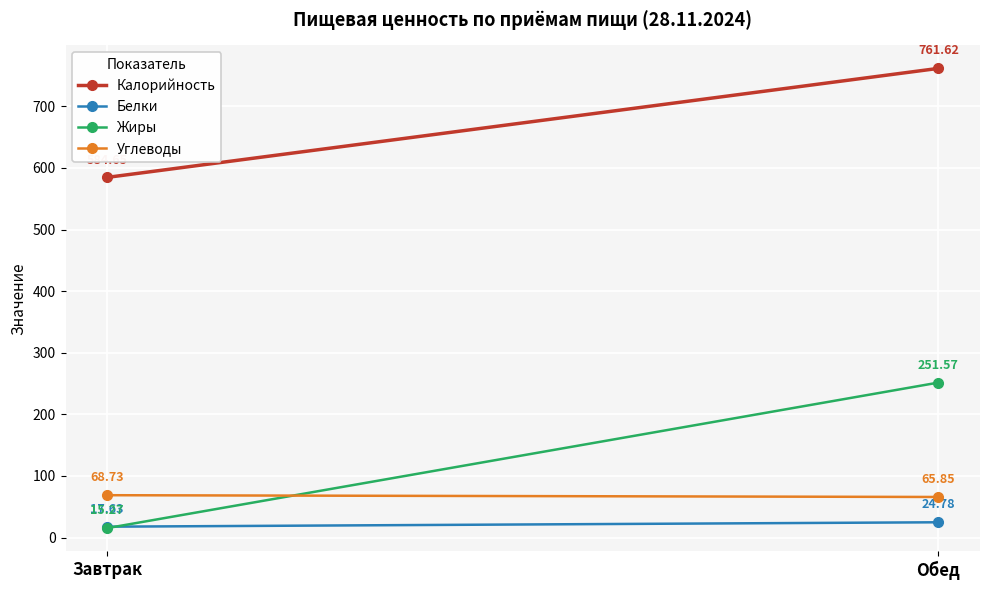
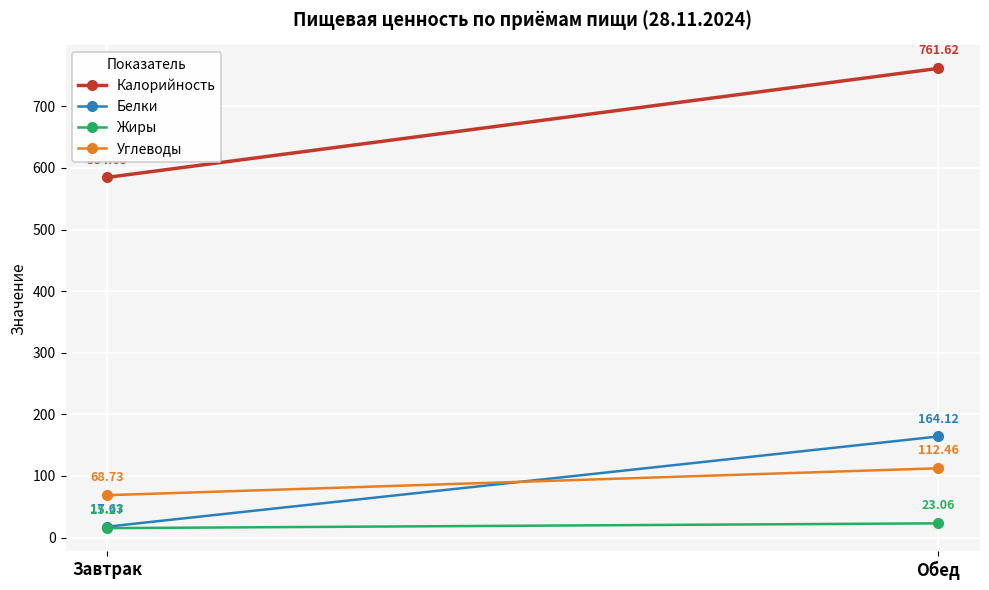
Белки, Обед: 24.78 -> 164.12
Жиры, Обед: 251.57 -> 23.06
Углеводы, Обед: 65.85 -> 112.46
